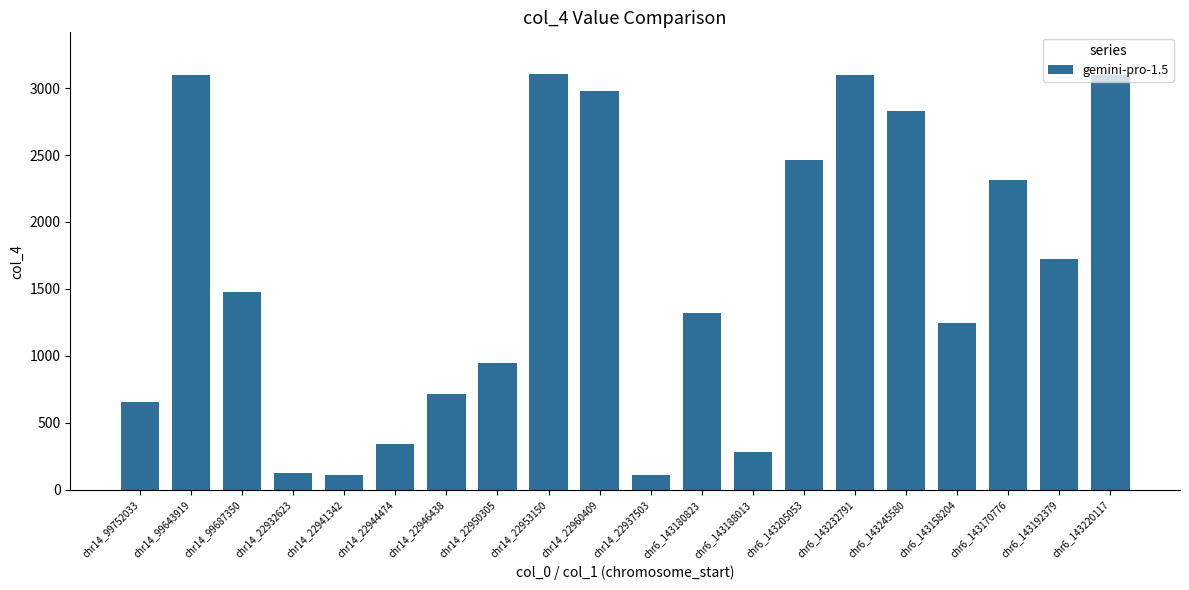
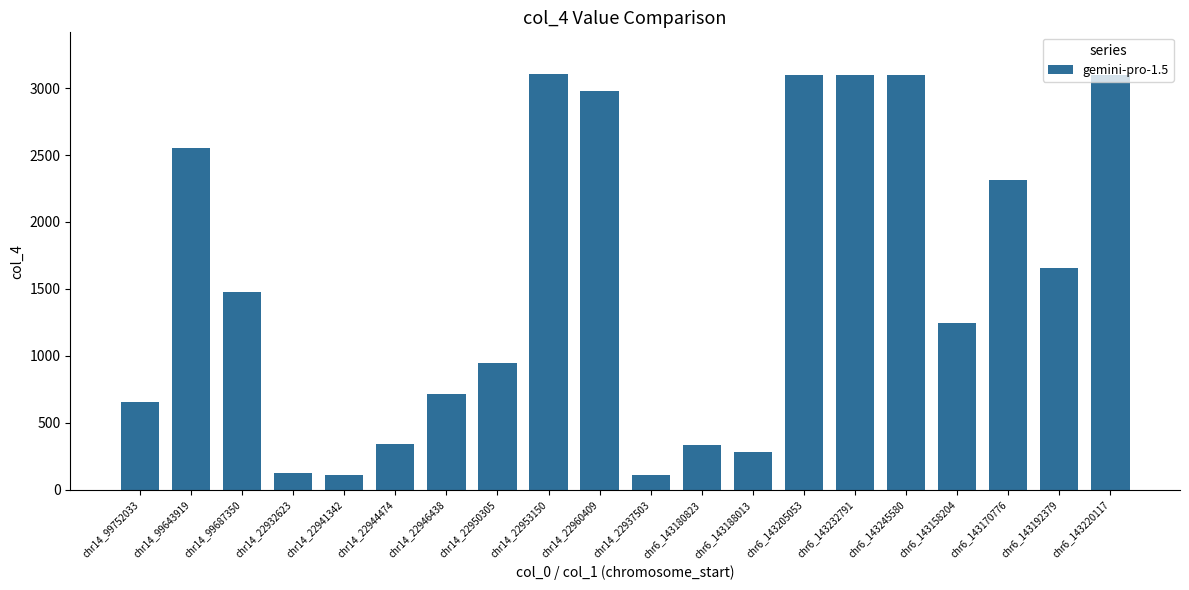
chr14_99643919: 3100 -> 2550
chr6_143180823: 1320 -> 330
chr6_143205053: 2460 -> 3100
chr6_143245580: 2830 -> 3100
chr6_143192379: 1730 -> 1660
